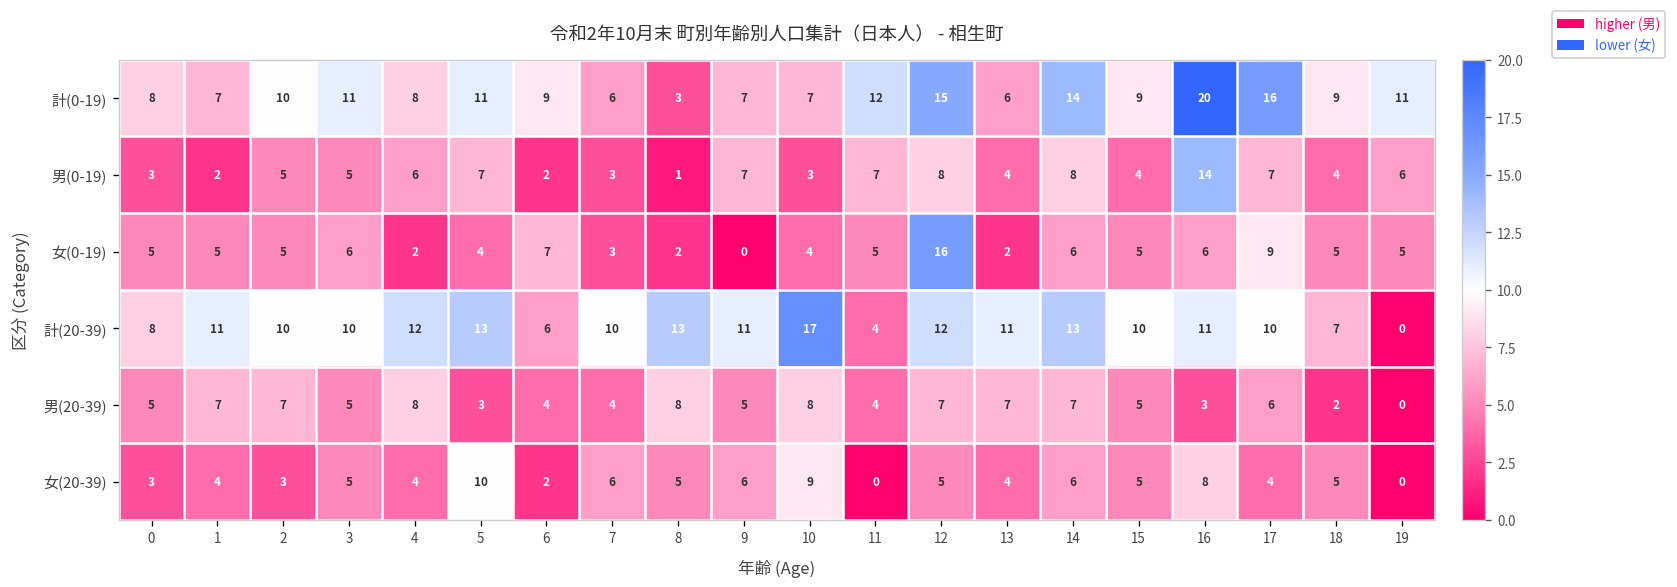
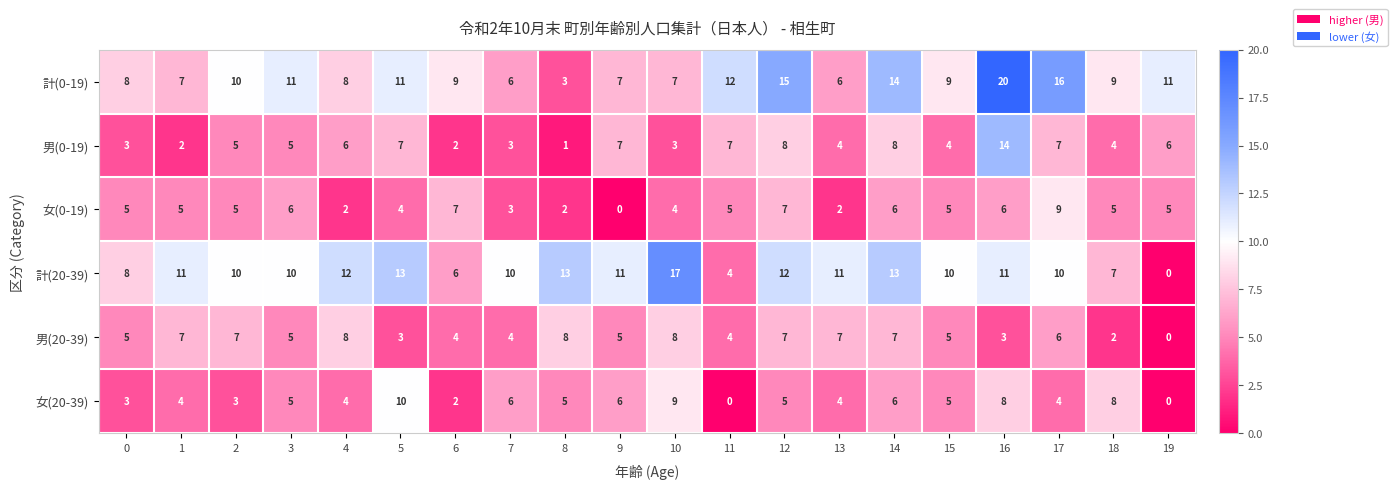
女(0-19), 12: 16 -> 7
女(20-39), 18: 5 -> 8
